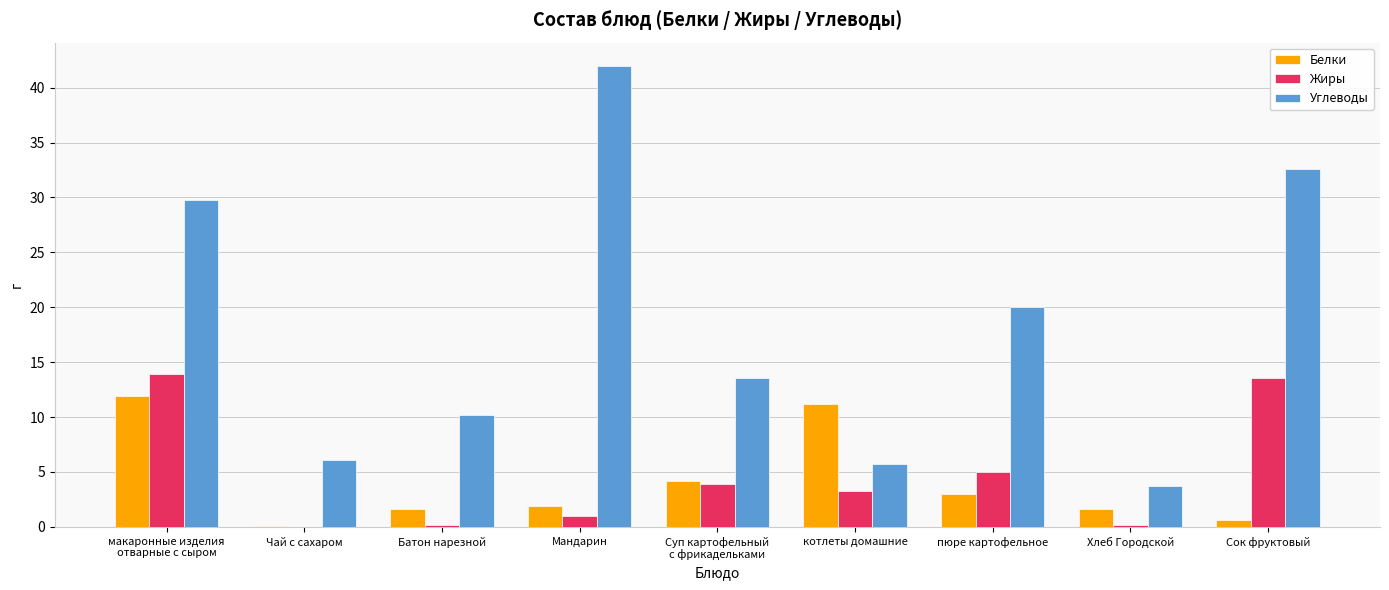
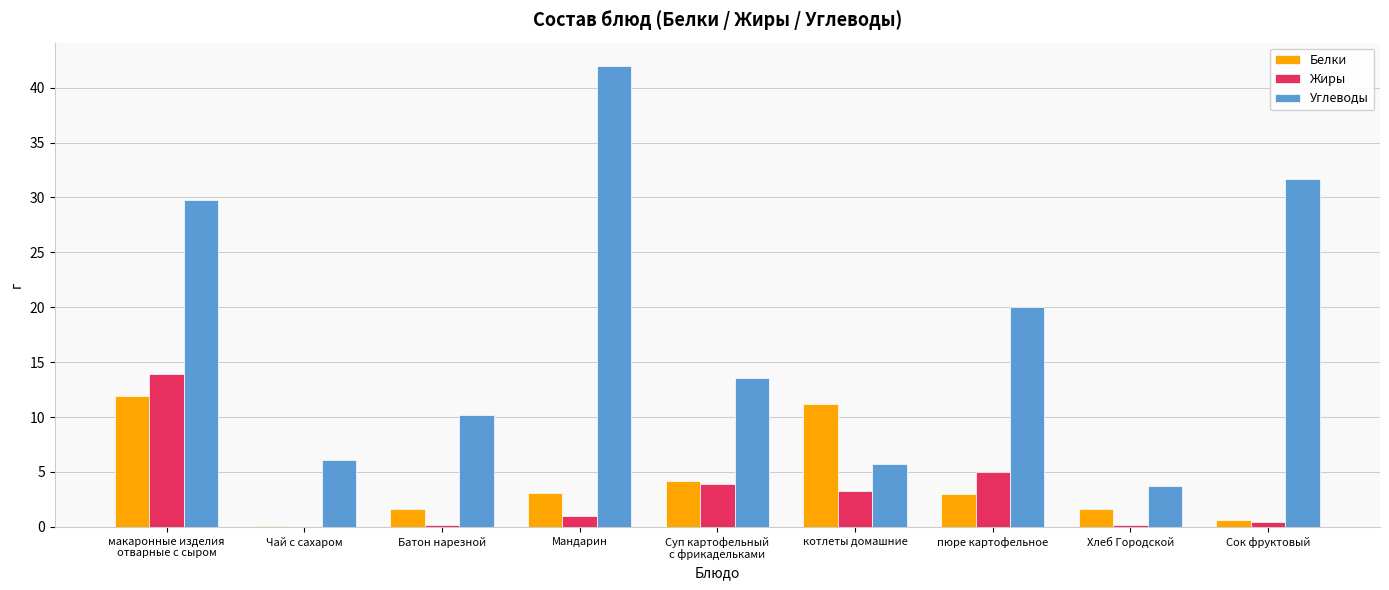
Белки, Мандарин: 1.9 -> 3.1
Жиры, Сок фруктовый: 13.6 -> 0.4
Углеводы, Сок фруктовый: 32.6 -> 31.7
